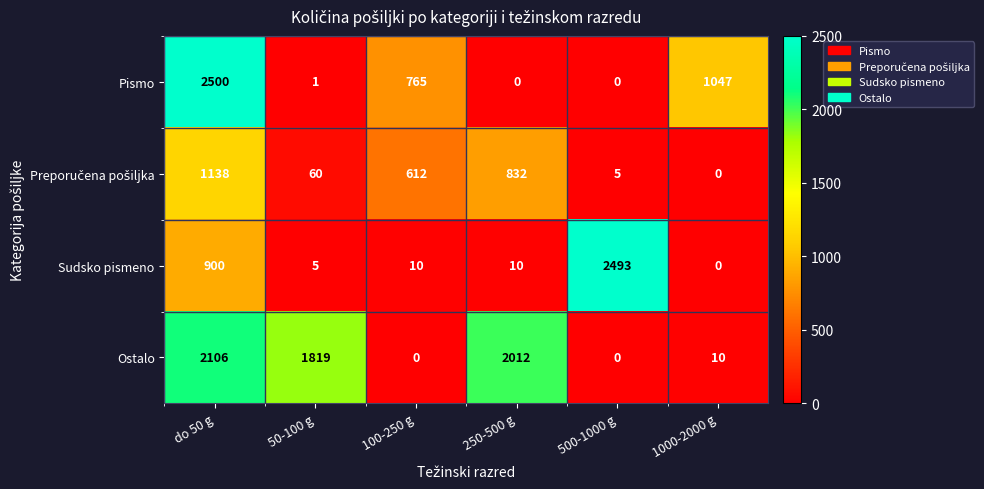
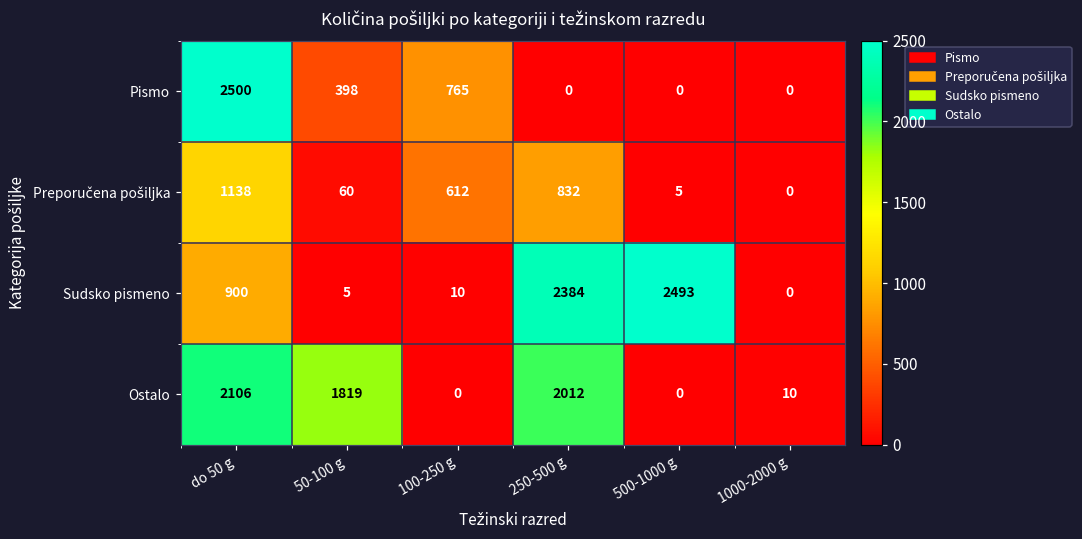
Pismo, 50-100 g: 1 -> 398
Pismo, 1000-2000 g: 1047 -> 0
Sudsko pismeno, 250-500 g: 10 -> 2384
